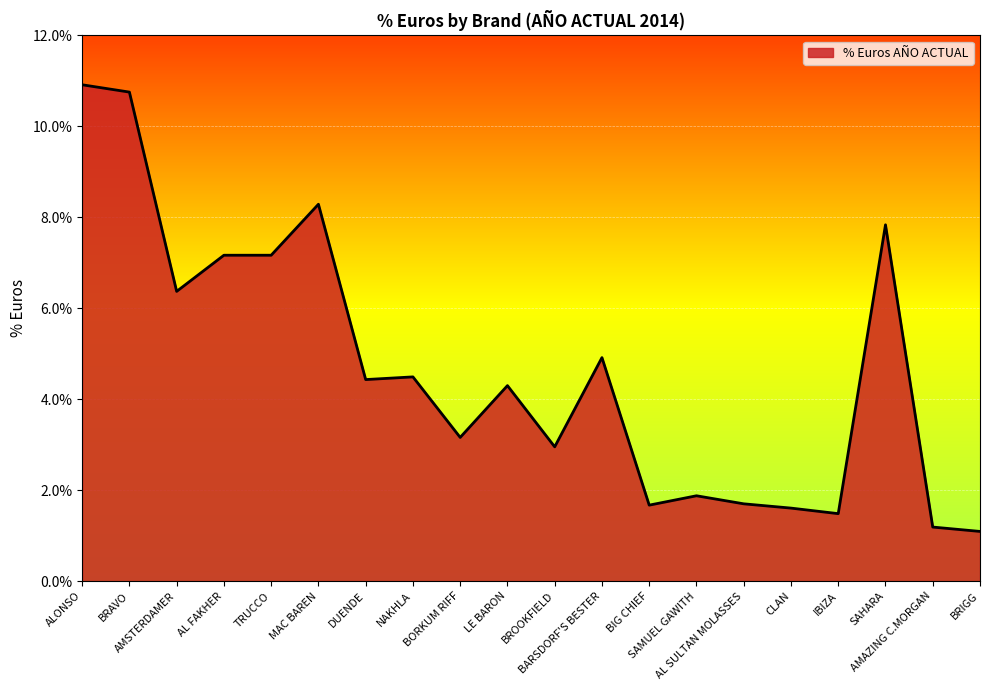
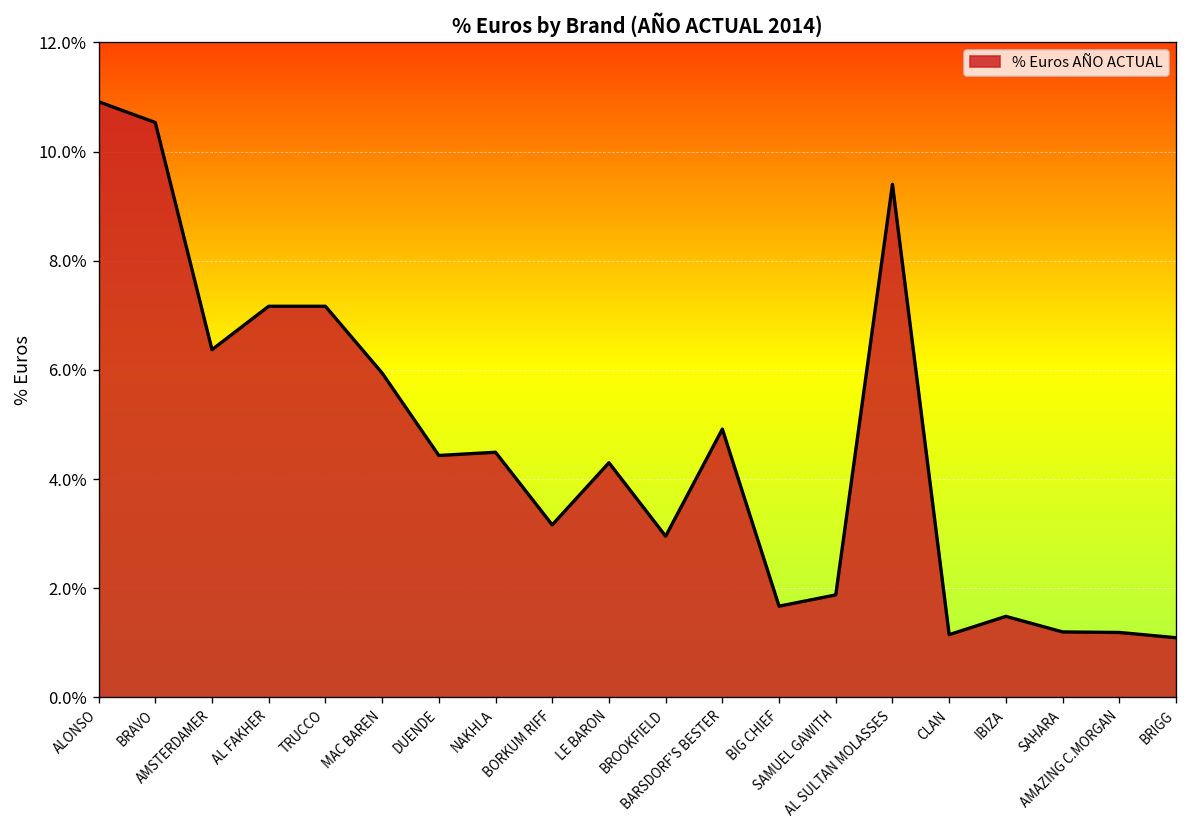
BRAVO: 10.8% -> 10.5%
MAC BAREN: 8.3% -> 5.9%
AL SULTAN MOLASSES: 1.7% -> 9.4%
CLAN: 1.6% -> 1.1%
SAHARA: 7.8% -> 1.2%
